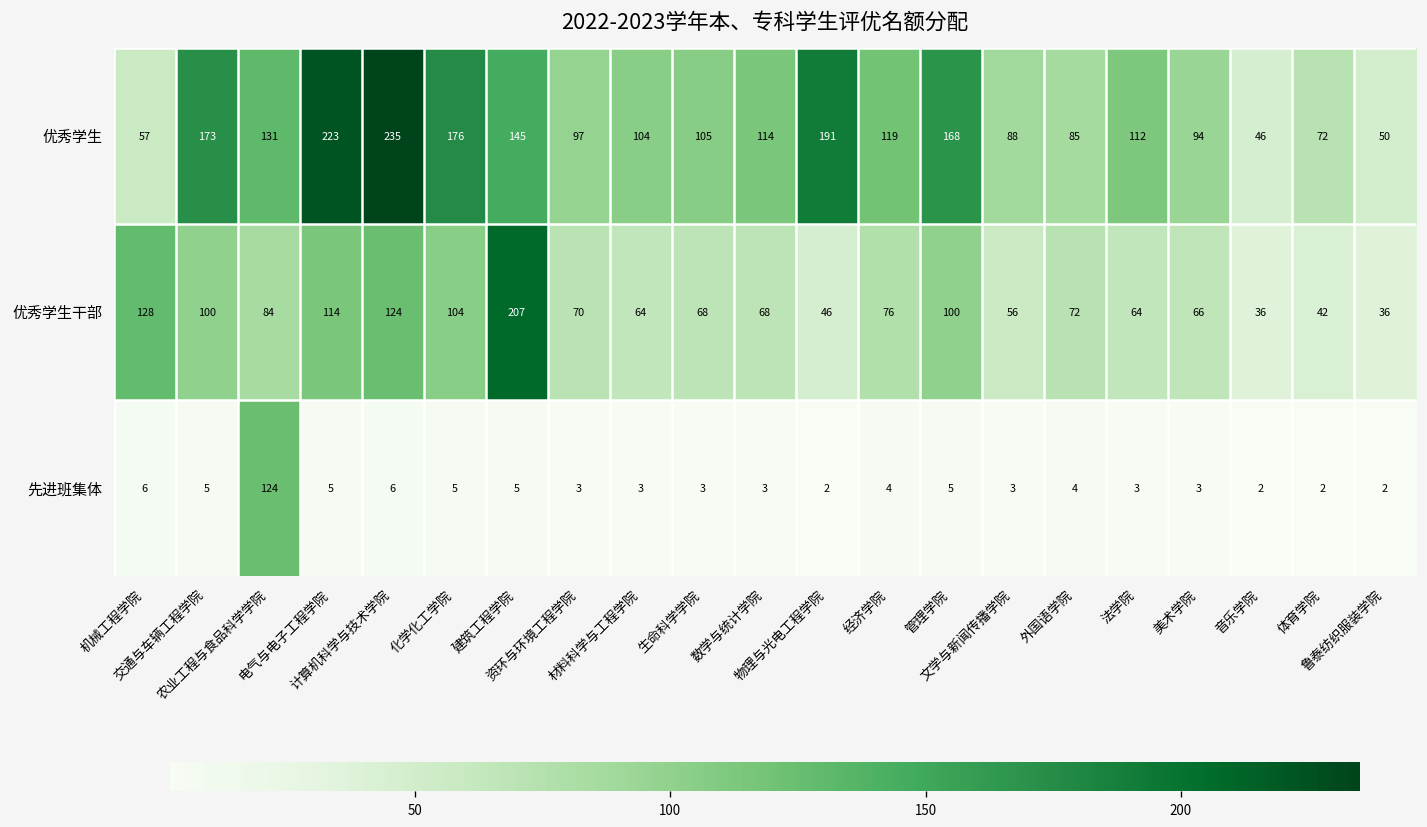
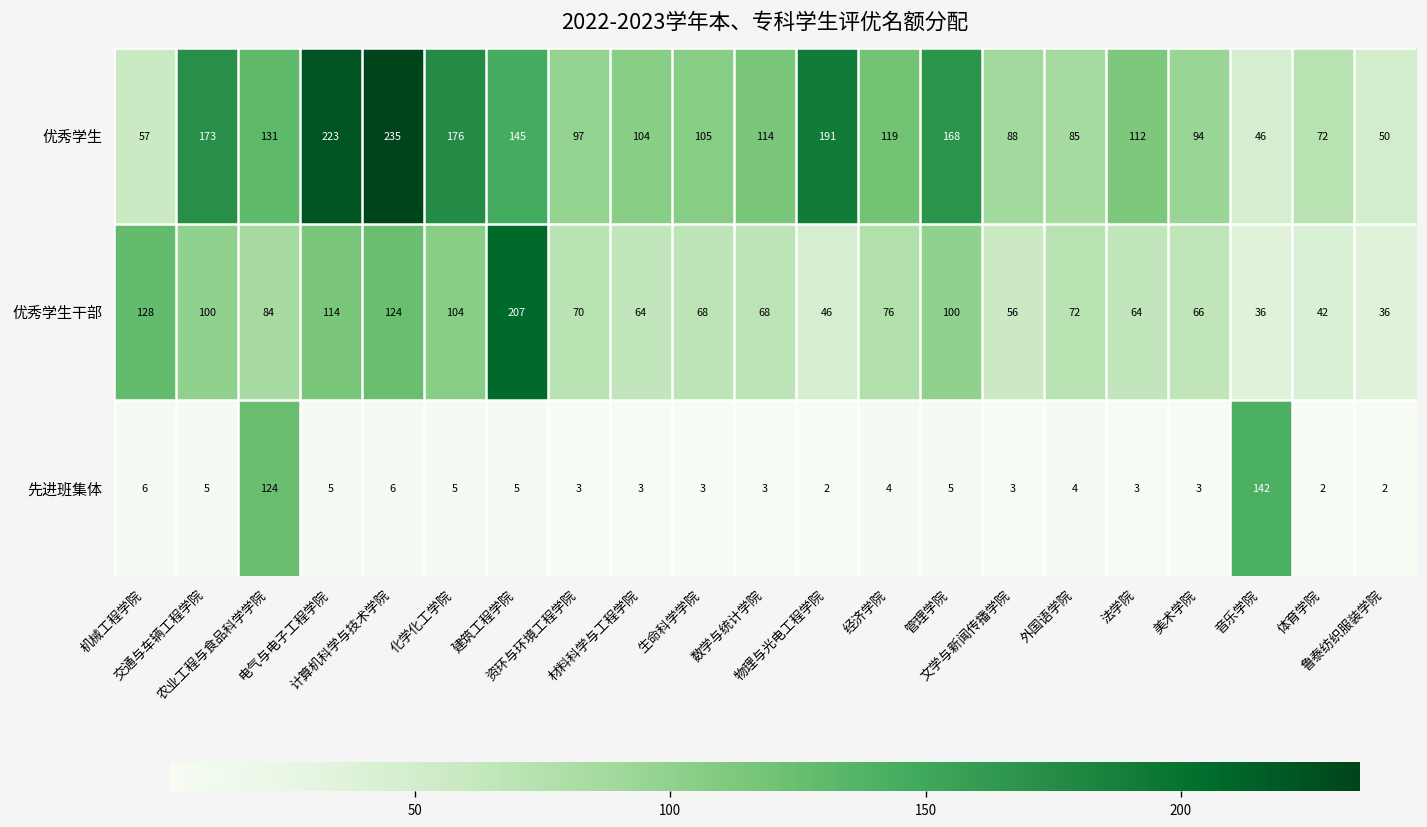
先进班集体, 音乐学院: 2 -> 142
